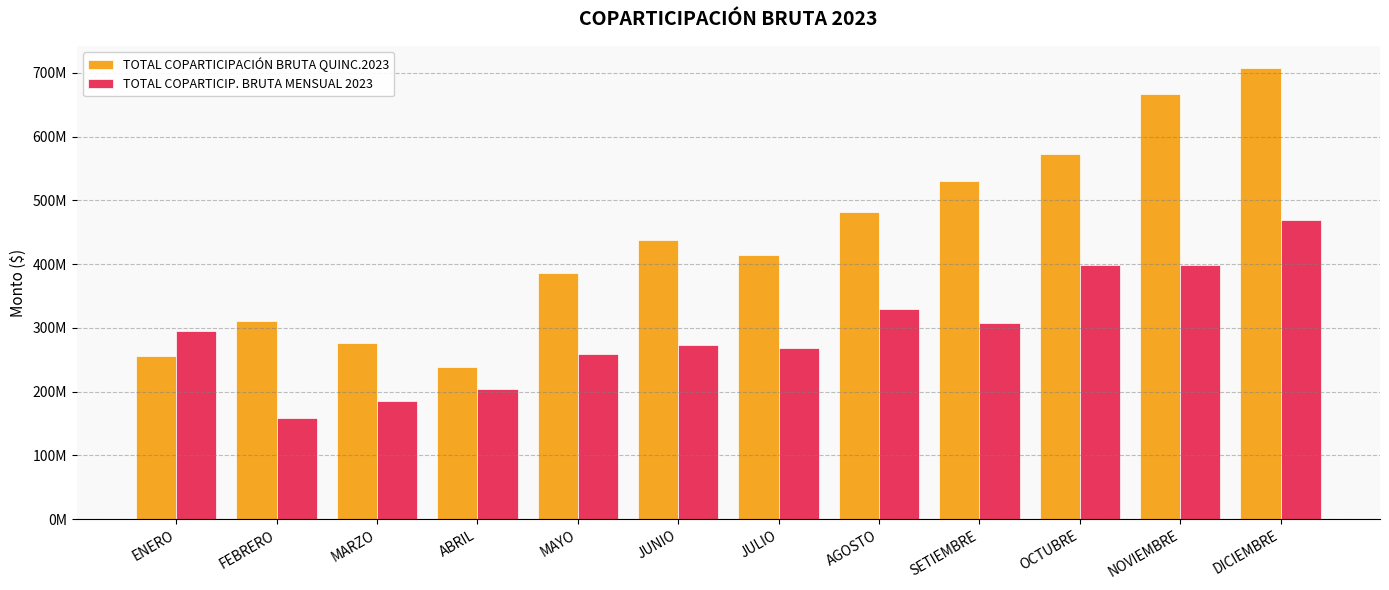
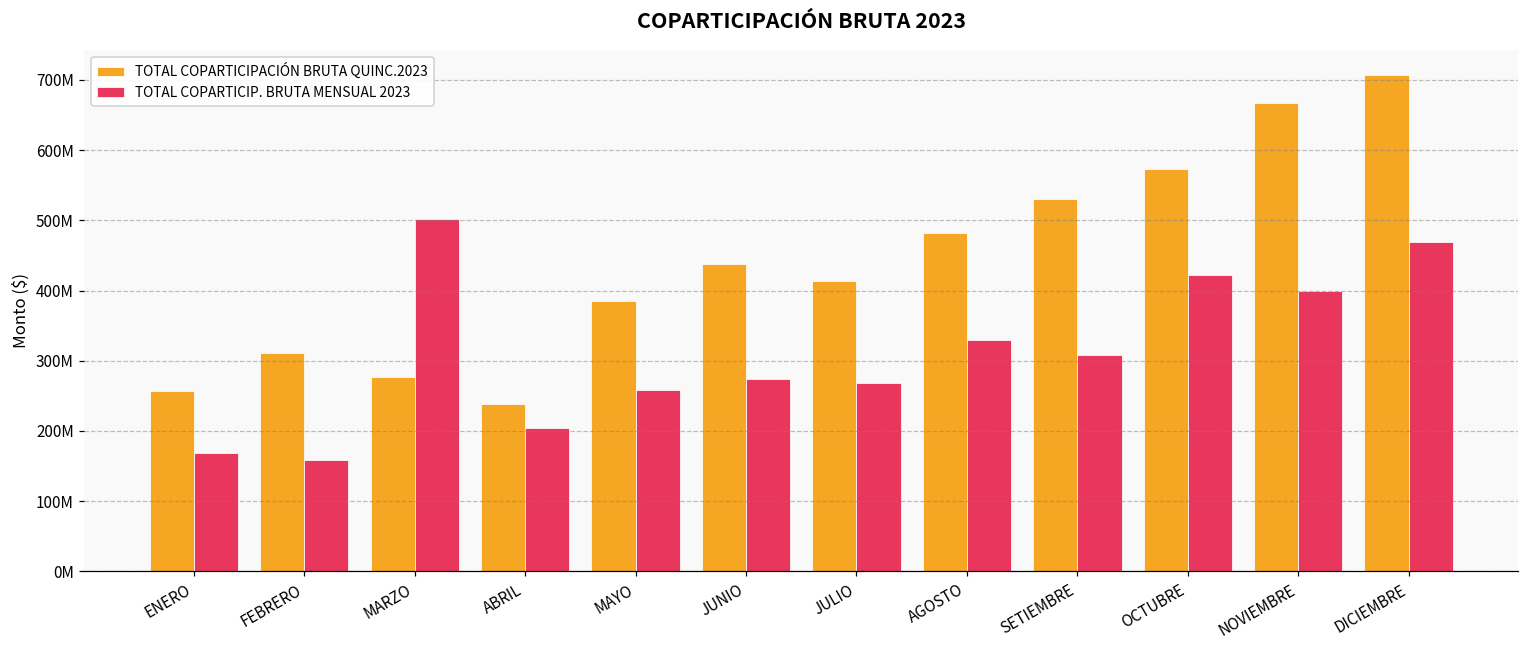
TOTAL COPARTICIP. BRUTA MENSUAL 2023, ENERO: 300000000 -> 170000000
TOTAL COPARTICIP. BRUTA MENSUAL 2023, MARZO: 190000000 -> 500000000
TOTAL COPARTICIP. BRUTA MENSUAL 2023, OCTUBRE: 400000000 -> 420000000
